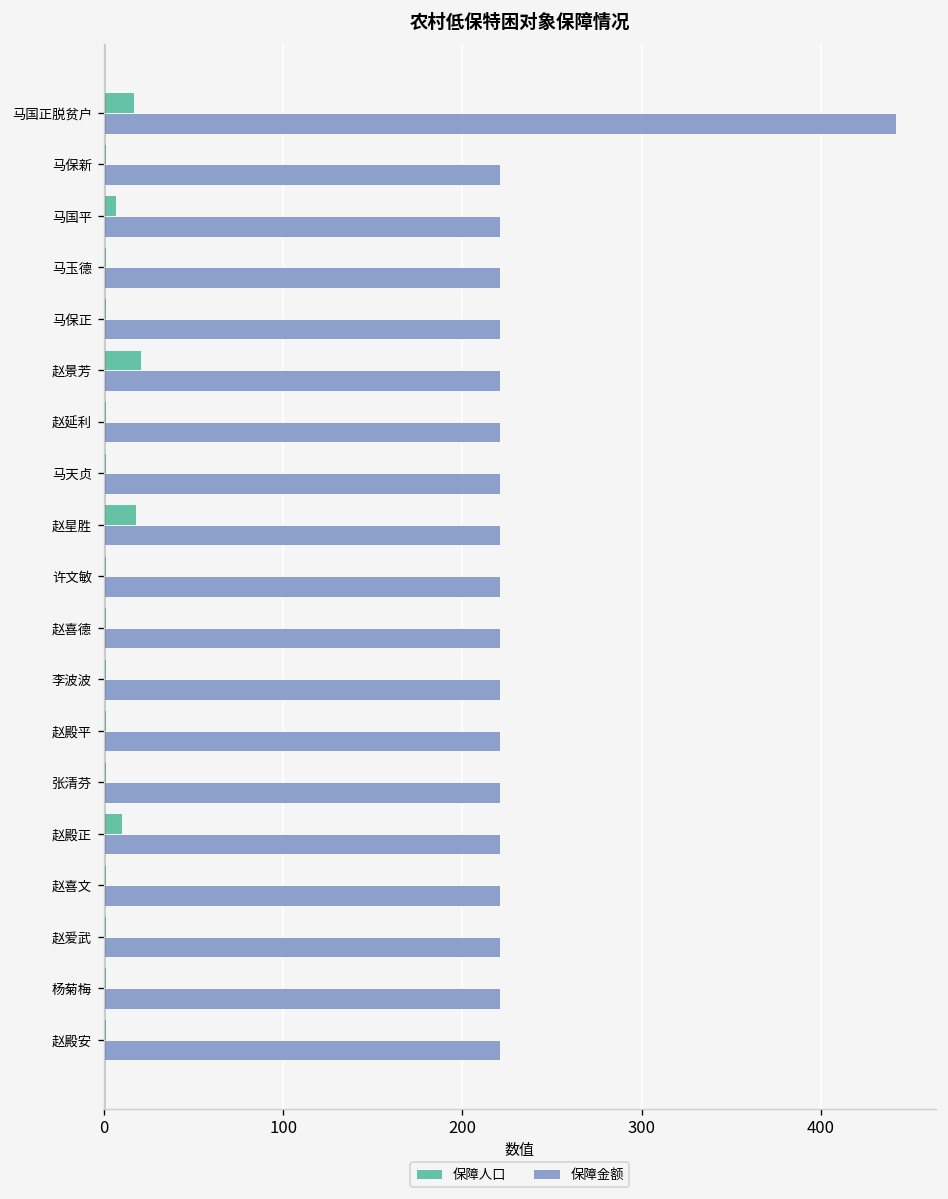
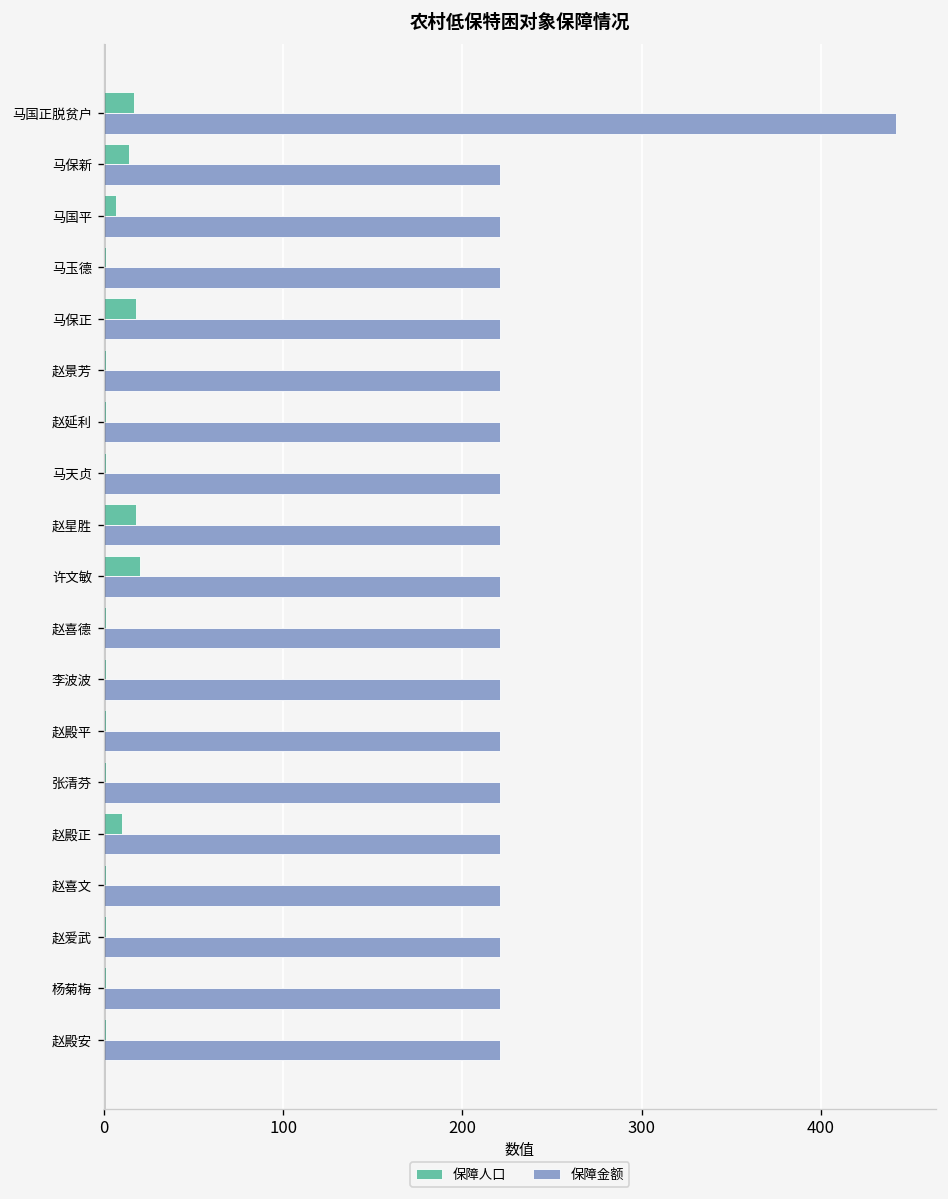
保障人口, 马保新: 1 -> 14
保障人口, 马保正: 1 -> 18
保障人口, 赵景芳: 21 -> 1
保障人口, 许文敏: 1 -> 20
